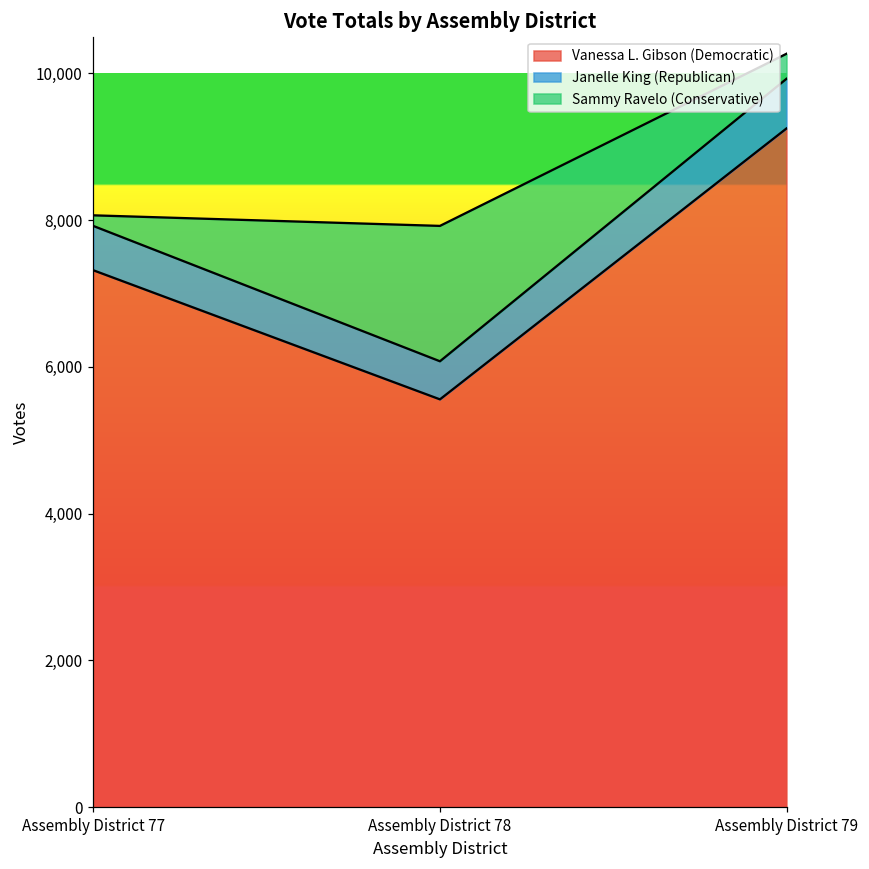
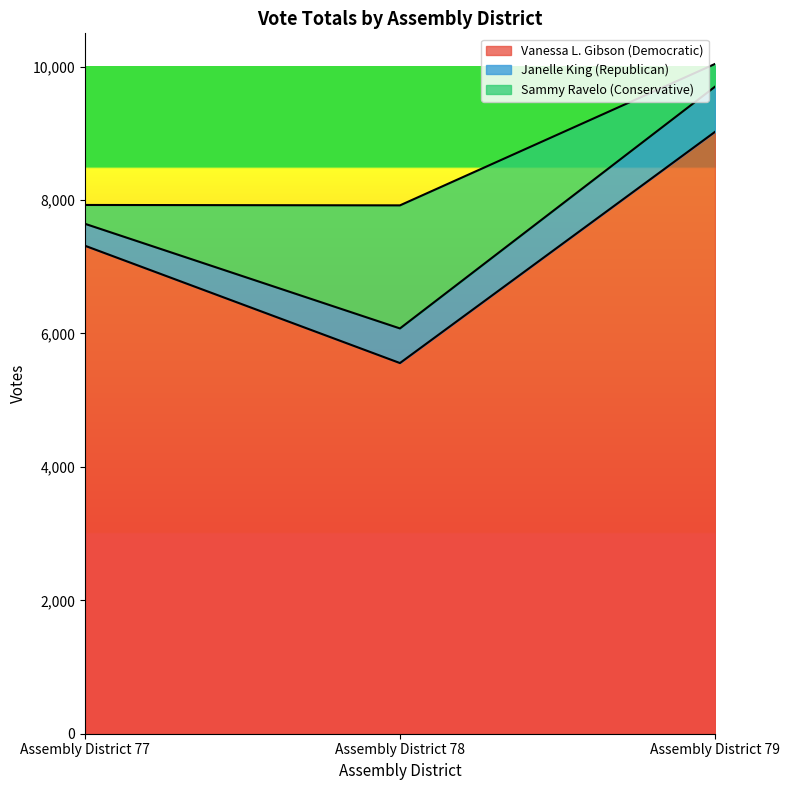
Janelle King (Republican), Assembly District 77: 600 -> 300
Sammy Ravelo (Conservative), Assembly District 77: 100 -> 300
Vanessa L. Gibson (Democratic), Assembly District 79: 9,200 -> 9,000
